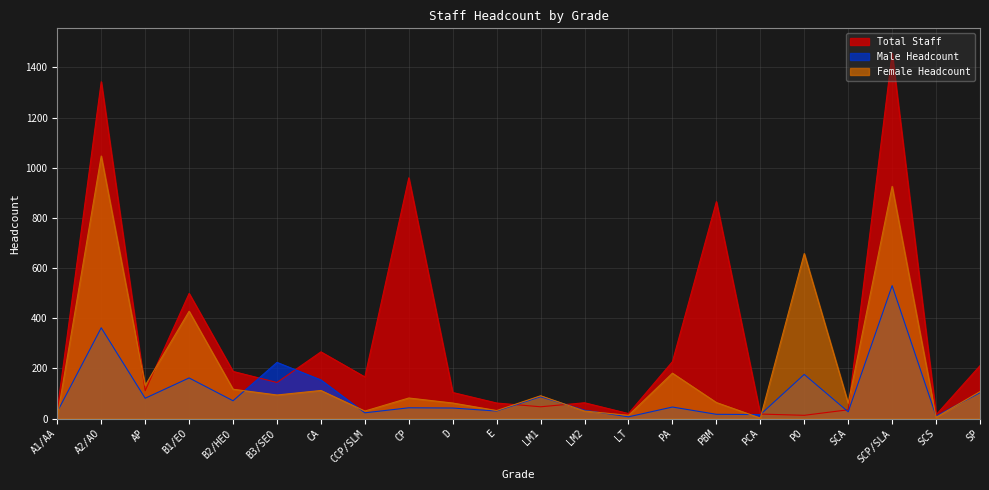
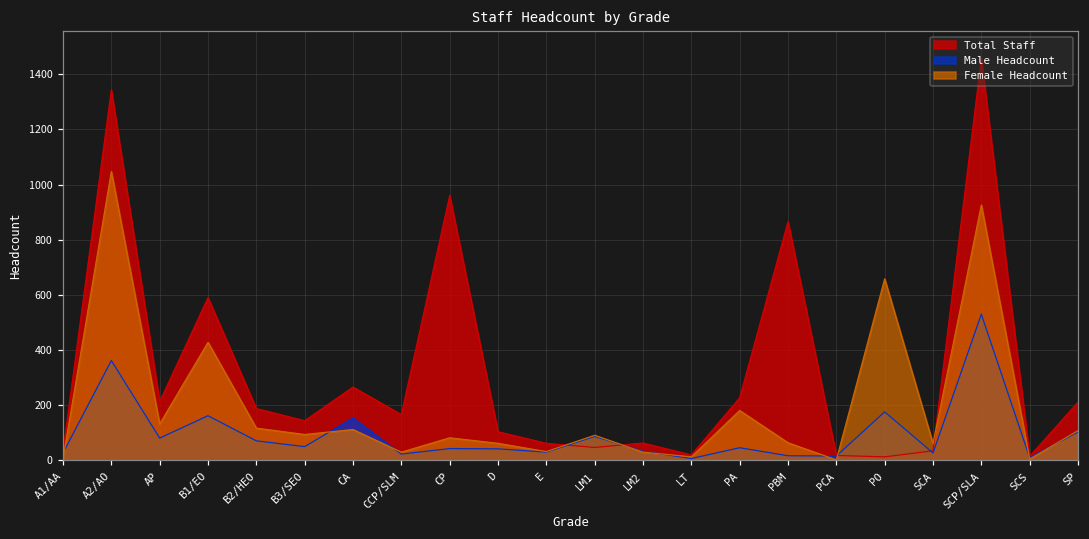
Total Staff, AP: 110 -> 210
Total Staff, B1/EO: 500 -> 590
Male Headcount, B3/SEO: 220 -> 50
